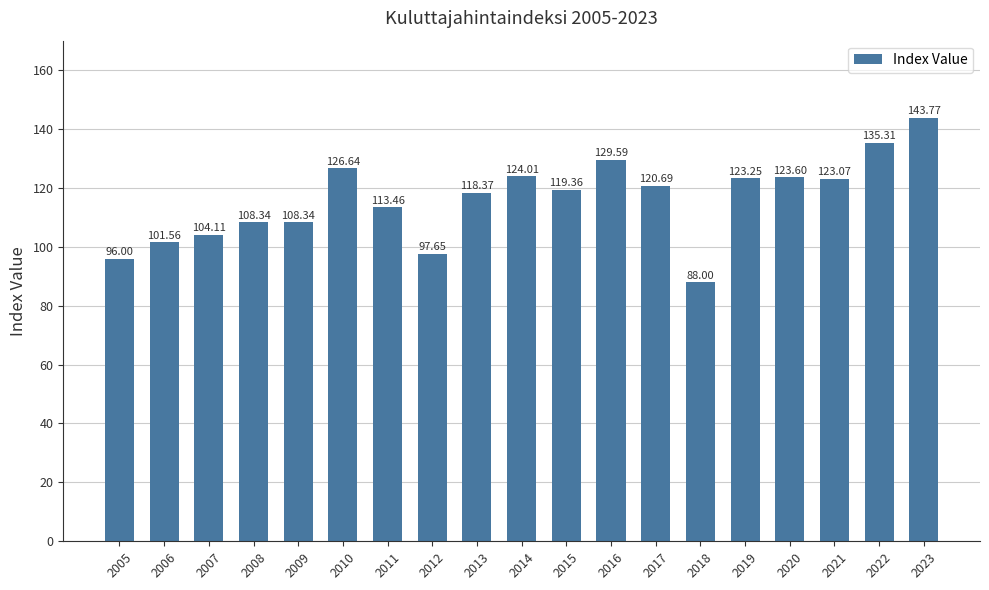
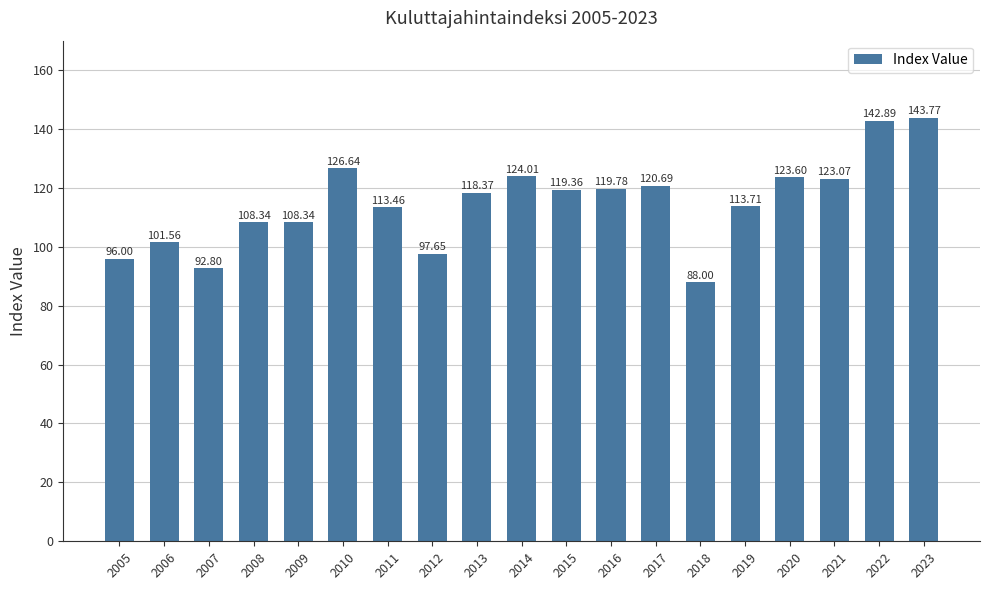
2007: 104.11 -> 92.80
2016: 129.59 -> 119.78
2019: 123.25 -> 113.71
2022: 135.31 -> 142.89
